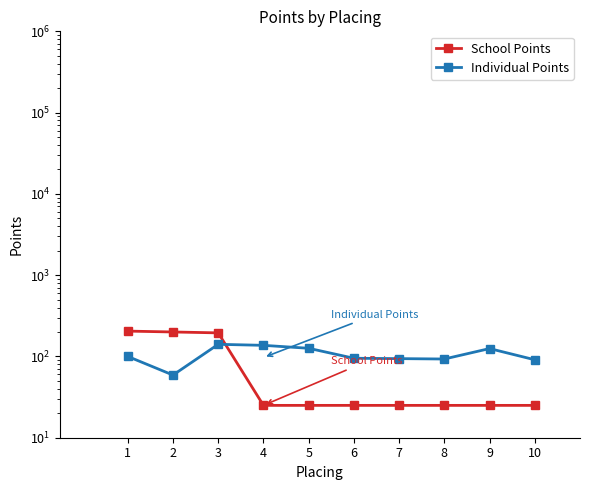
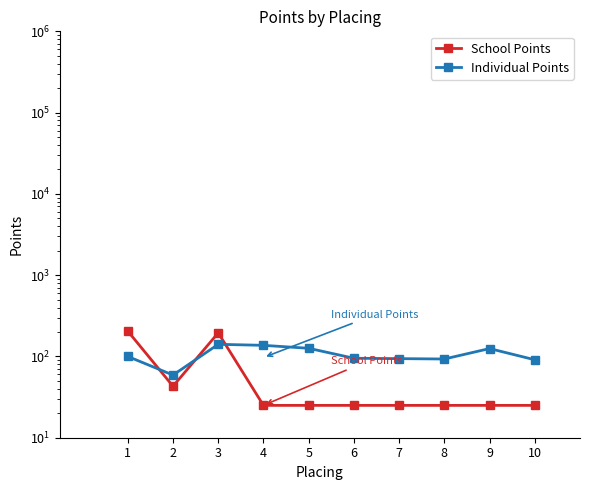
School Points, 2: 200 -> 40
